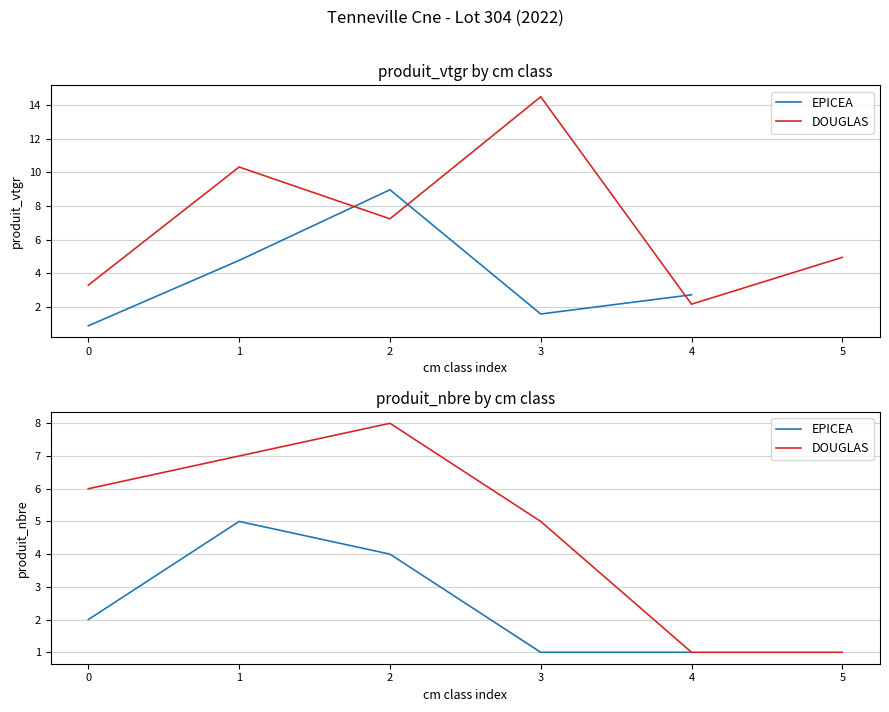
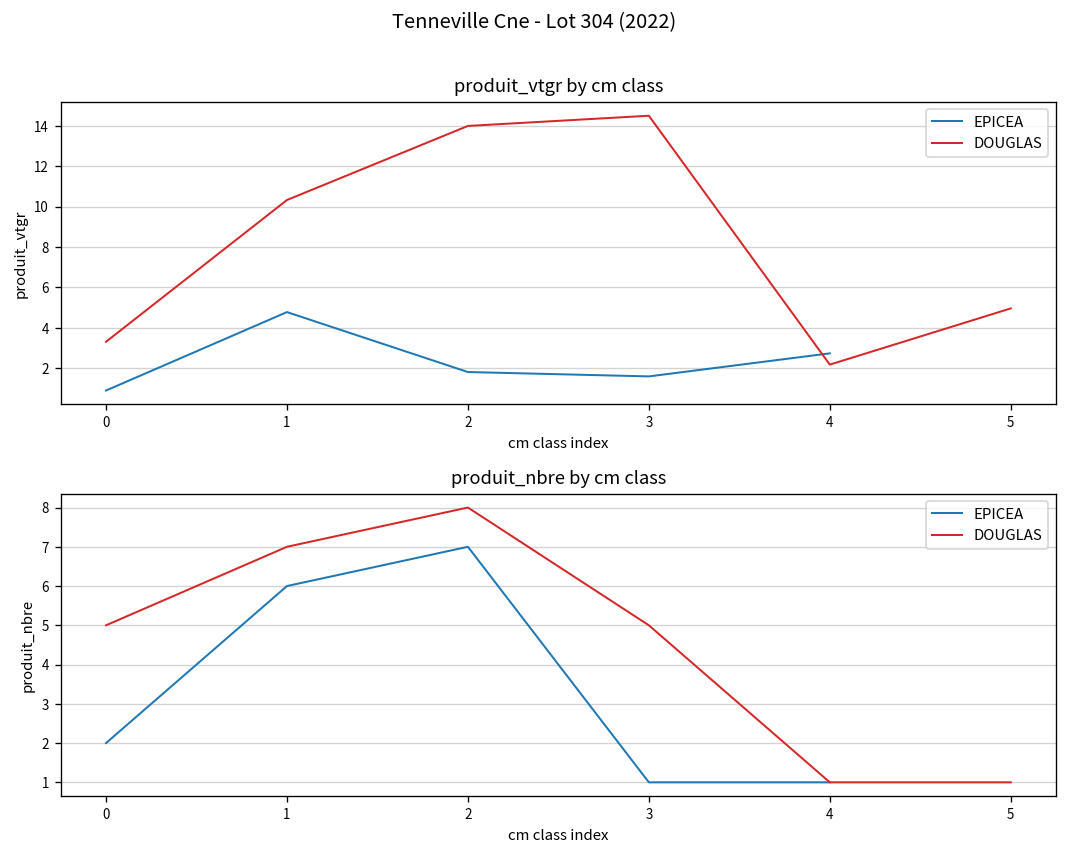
produit_vtgr by cm class, EPICEA, 2: 9.0 -> 1.8
produit_vtgr by cm class, DOUGLAS, 2: 7.2 -> 14.0
produit_nbre by cm class, DOUGLAS, 0: 6 -> 5
produit_nbre by cm class, EPICEA, 1: 5 -> 6
produit_nbre by cm class, EPICEA, 2: 4 -> 7
